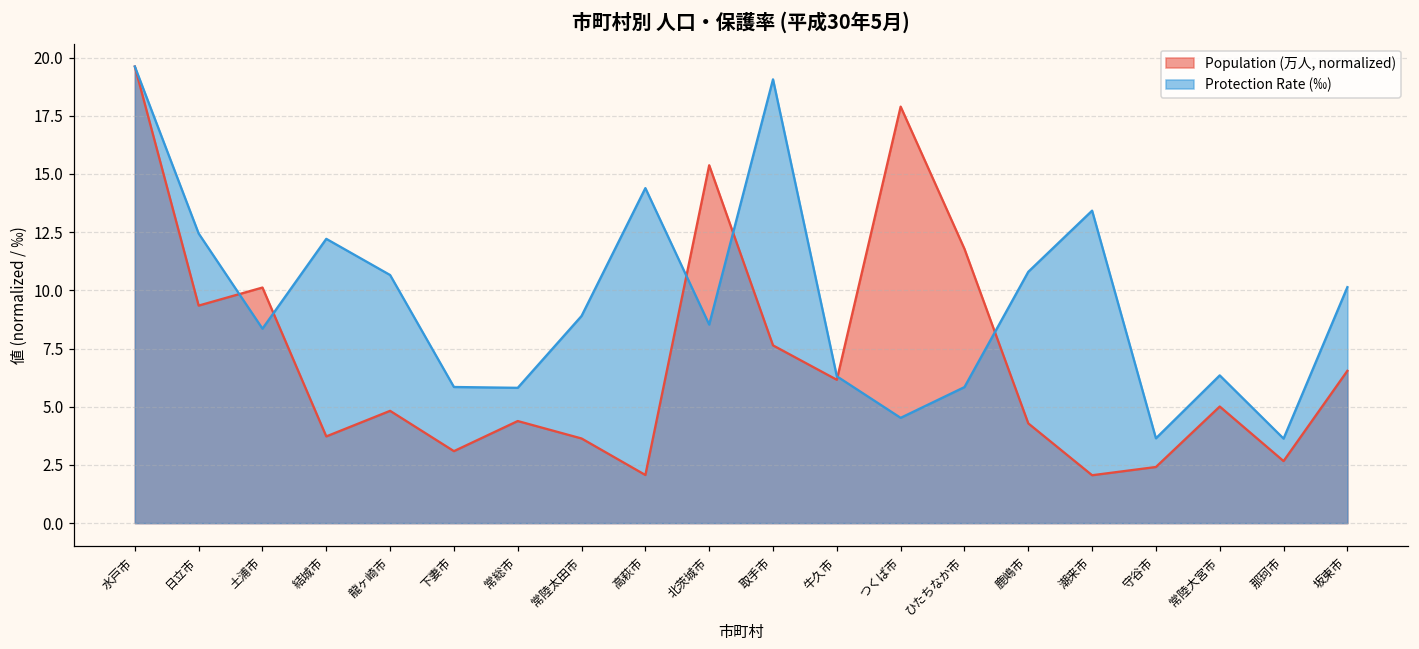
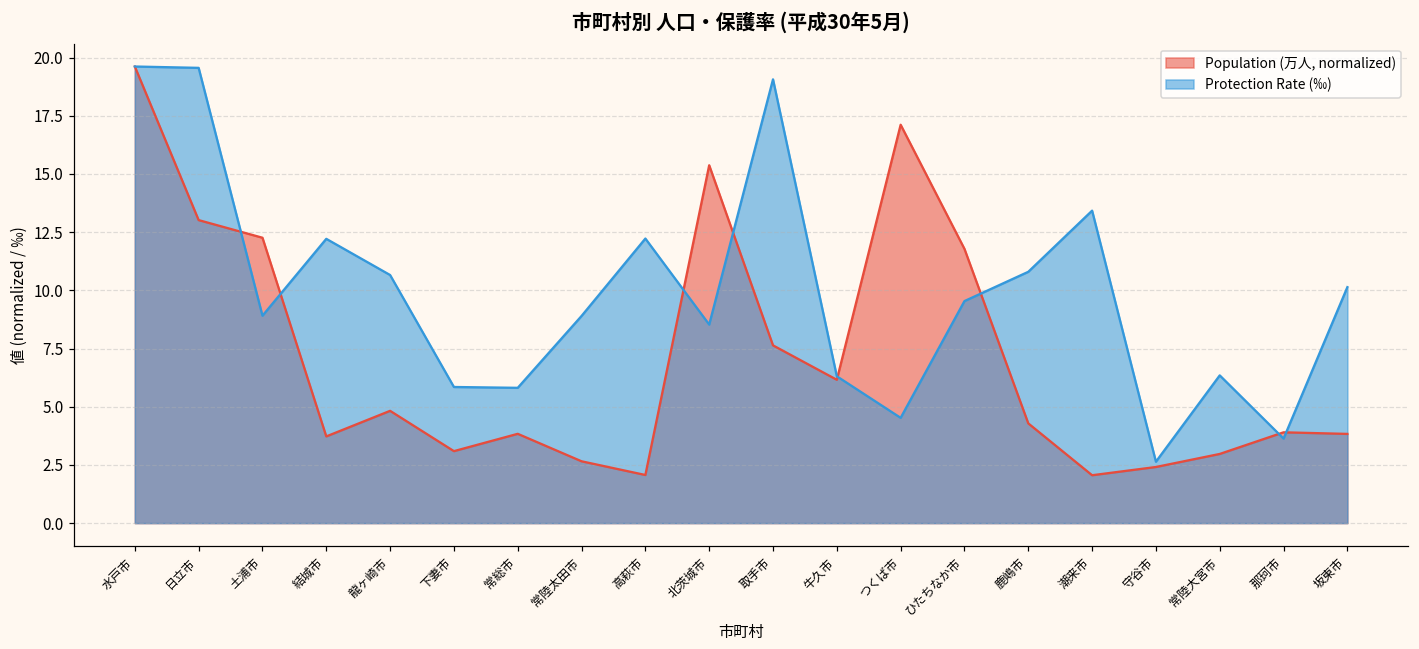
Population (万人, normalized), 日立市: 9.3 -> 13.0
Protection Rate (‰), 日立市: 12.4 -> 19.6
Population (万人, normalized), 土浦市: 10.1 -> 12.3
Protection Rate (‰), 土浦市: 8.4 -> 8.9
Population (万人, normalized), 常総市: 4.4 -> 3.8
Population (万人, normalized), 常陸太田市: 3.6 -> 2.7
Protection Rate (‰), 高萩市: 14.4 -> 12.2
Population (万人, normalized), つくば市: 17.9 -> 17.1
Protection Rate (‰), ひたちなか市: 5.8 -> 9.5
Protection Rate (‰), 守谷市: 3.6 -> 2.6
Population (万人, normalized), 常陸大宮市: 5.0 -> 3.0
Population (万人, normalized), 那珂市: 2.7 -> 3.9
Population (万人, normalized), 坂東市: 6.5 -> 3.8
